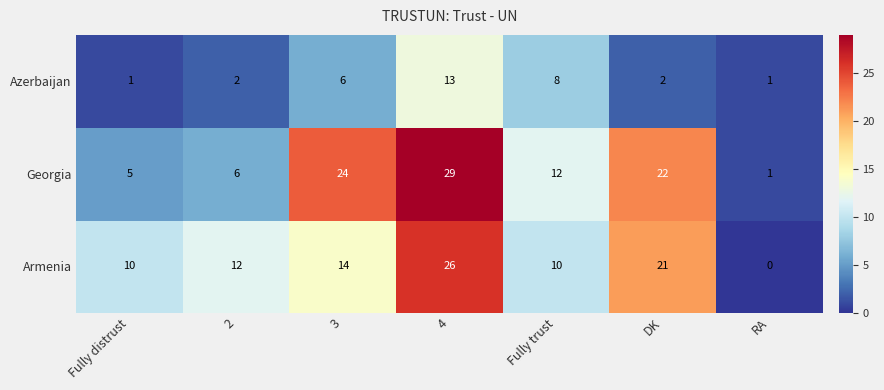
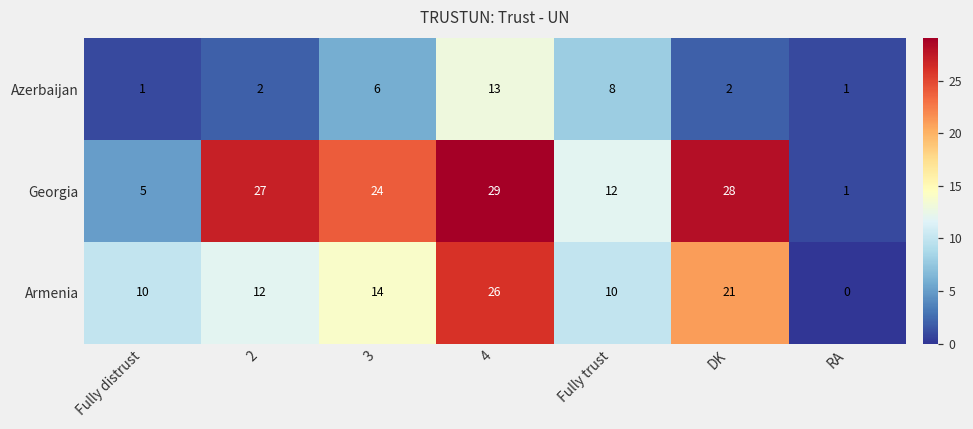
Georgia, 2: 6 -> 27
Georgia, DK: 22 -> 28
